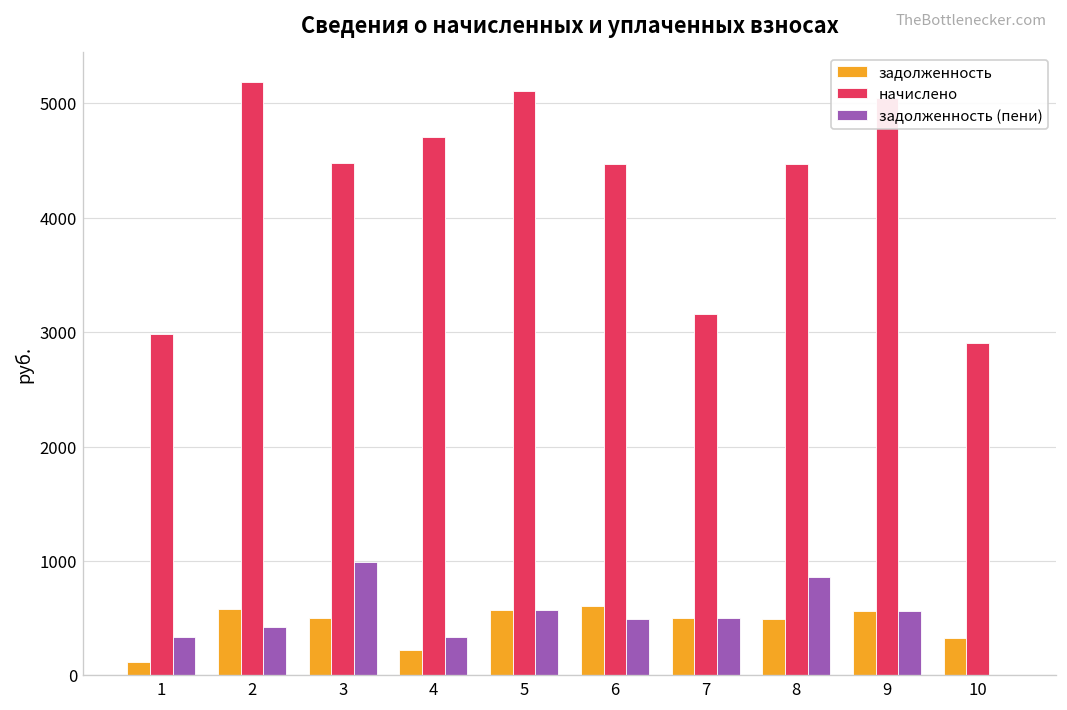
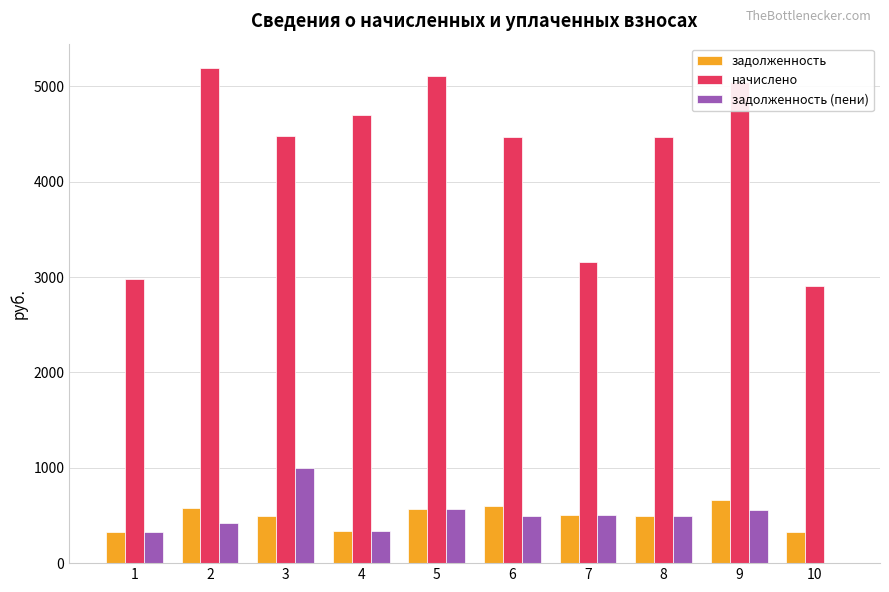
задолженность, 1: 100 -> 300
задолженность, 4: 200 -> 300
задолженность (пени), 8: 900 -> 500
задолженность, 9: 600 -> 700
